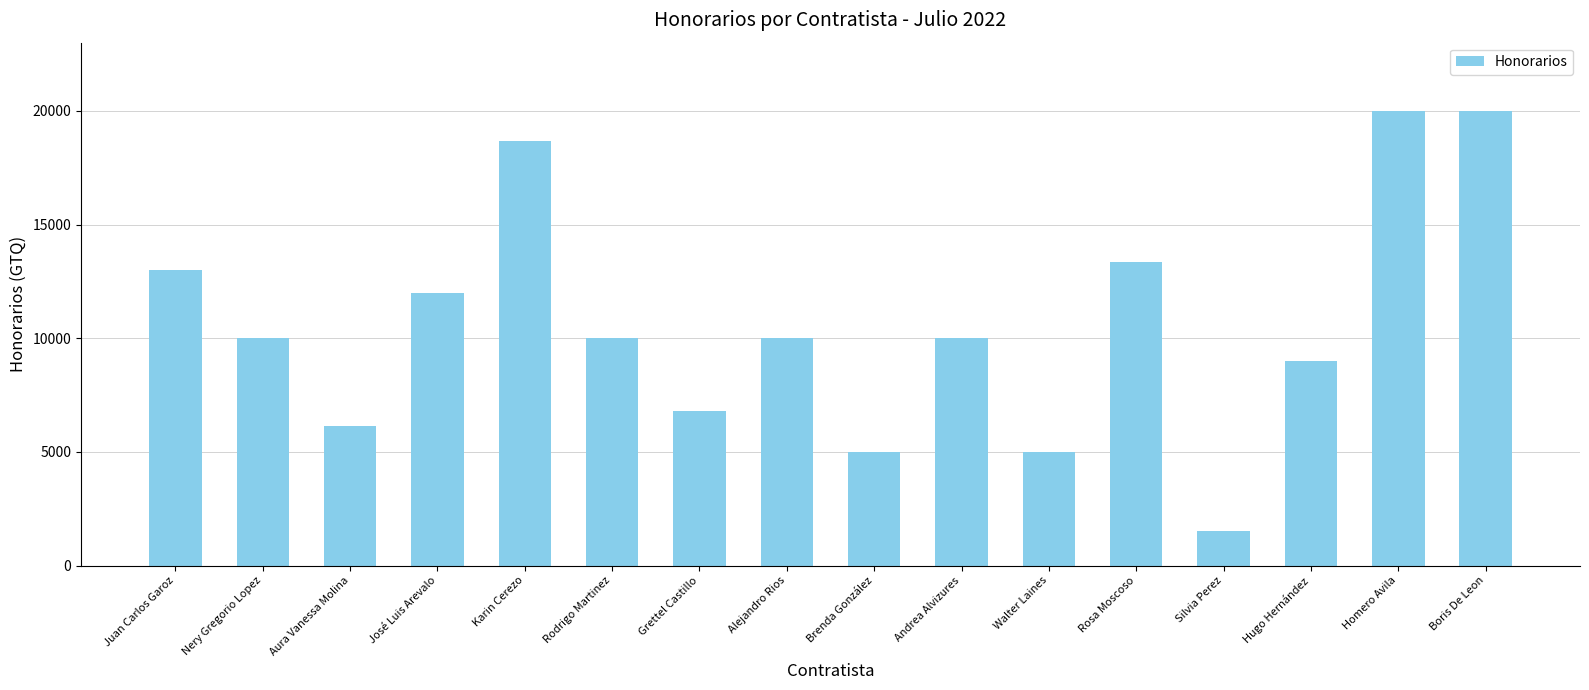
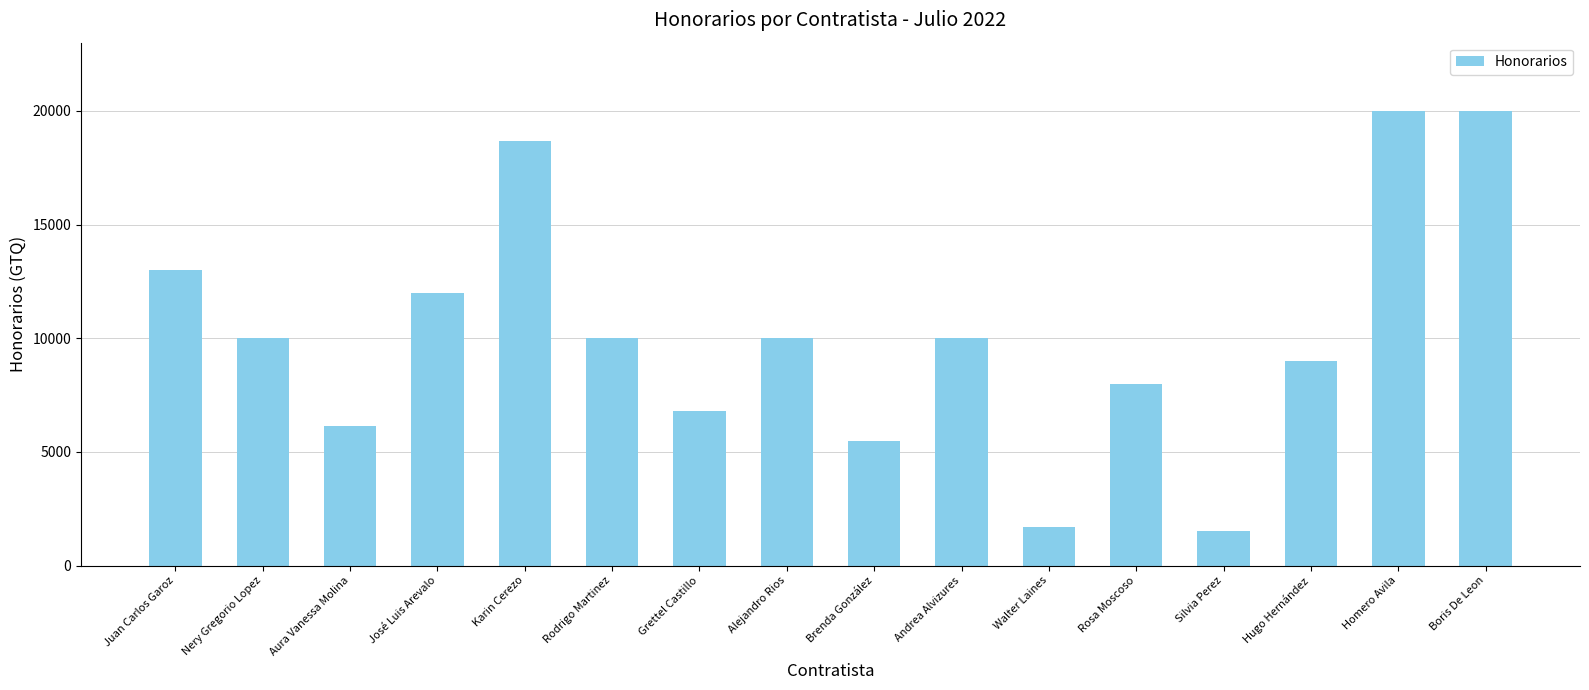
Brenda González: 5000 -> 5500
Walter Laines: 5000 -> 1700
Rosa Moscoso: 13400 -> 8000
